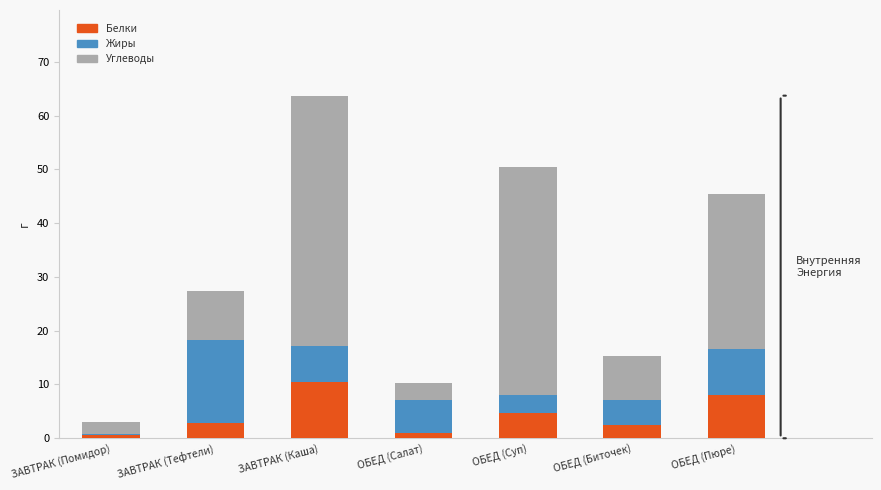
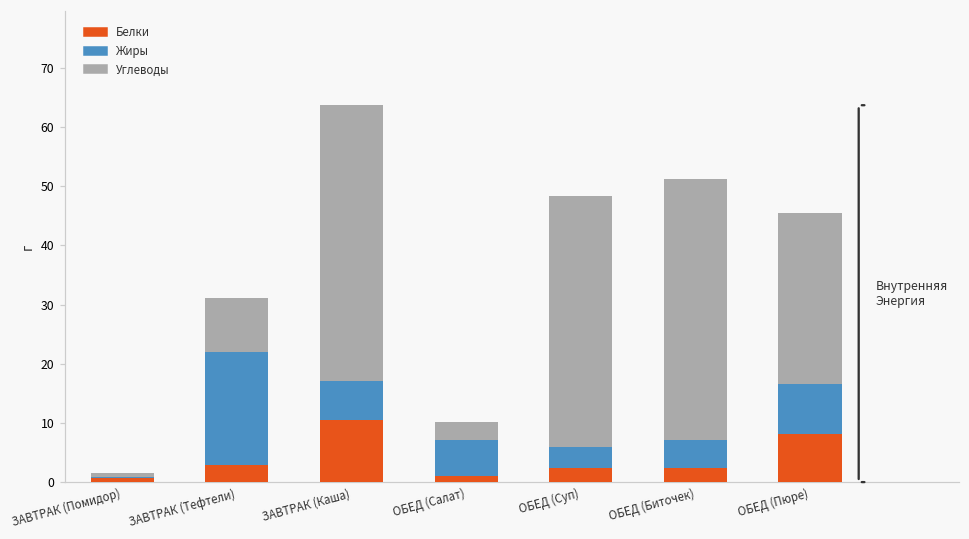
Углеводы, ЗАВТРАК (Помидор): 2 -> 1
Жиры, ЗАВТРАК (Тефтели): 15 -> 19
Белки, ОБЕД (Суп): 5 -> 2
Углеводы, ОБЕД (Биточек): 8 -> 44
